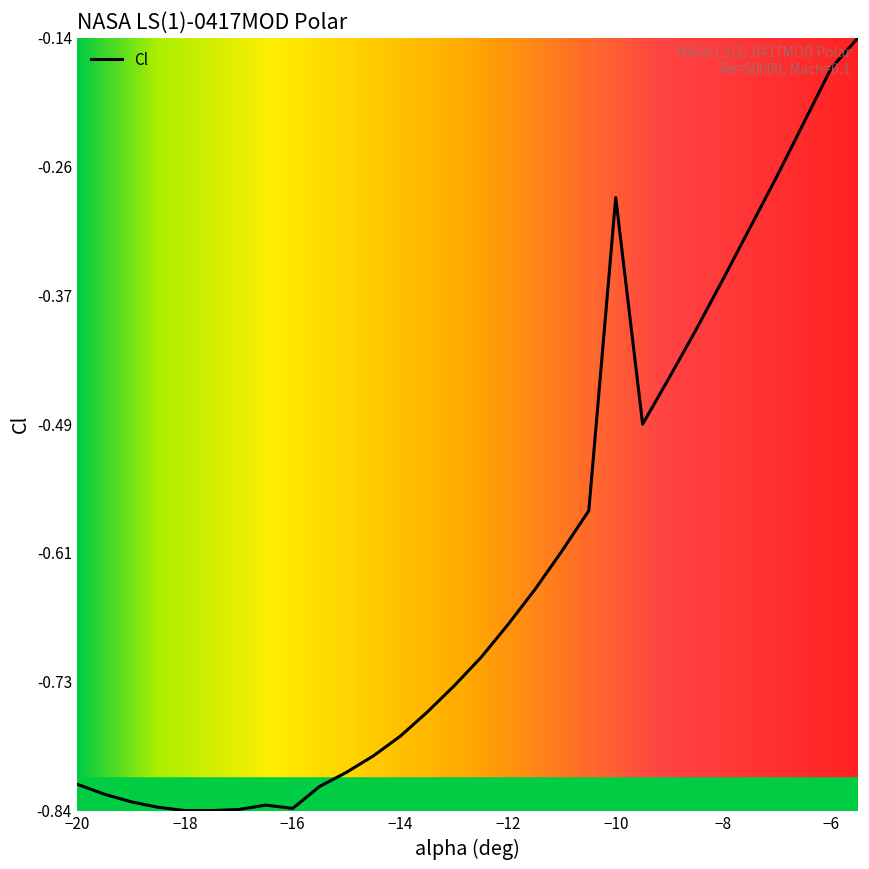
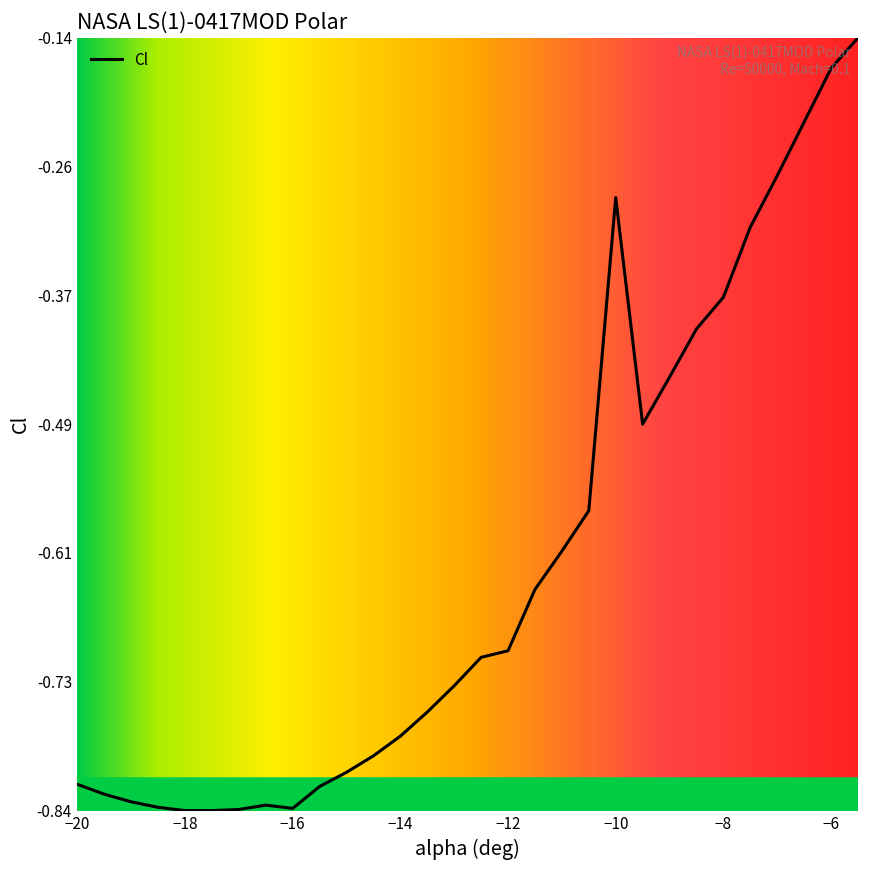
−12: -0.68 -> -0.70
−8: -0.36 -> -0.38
